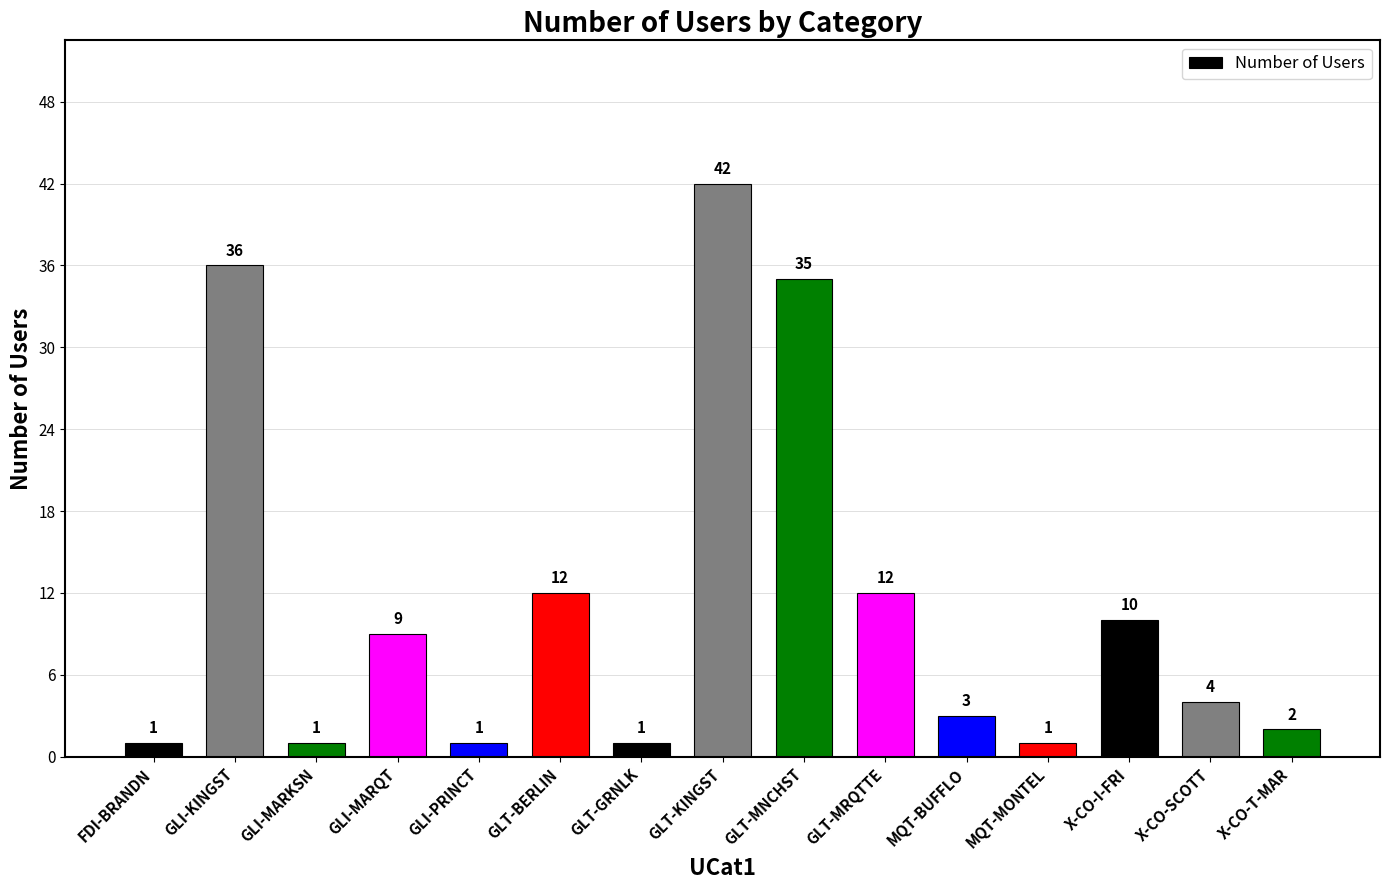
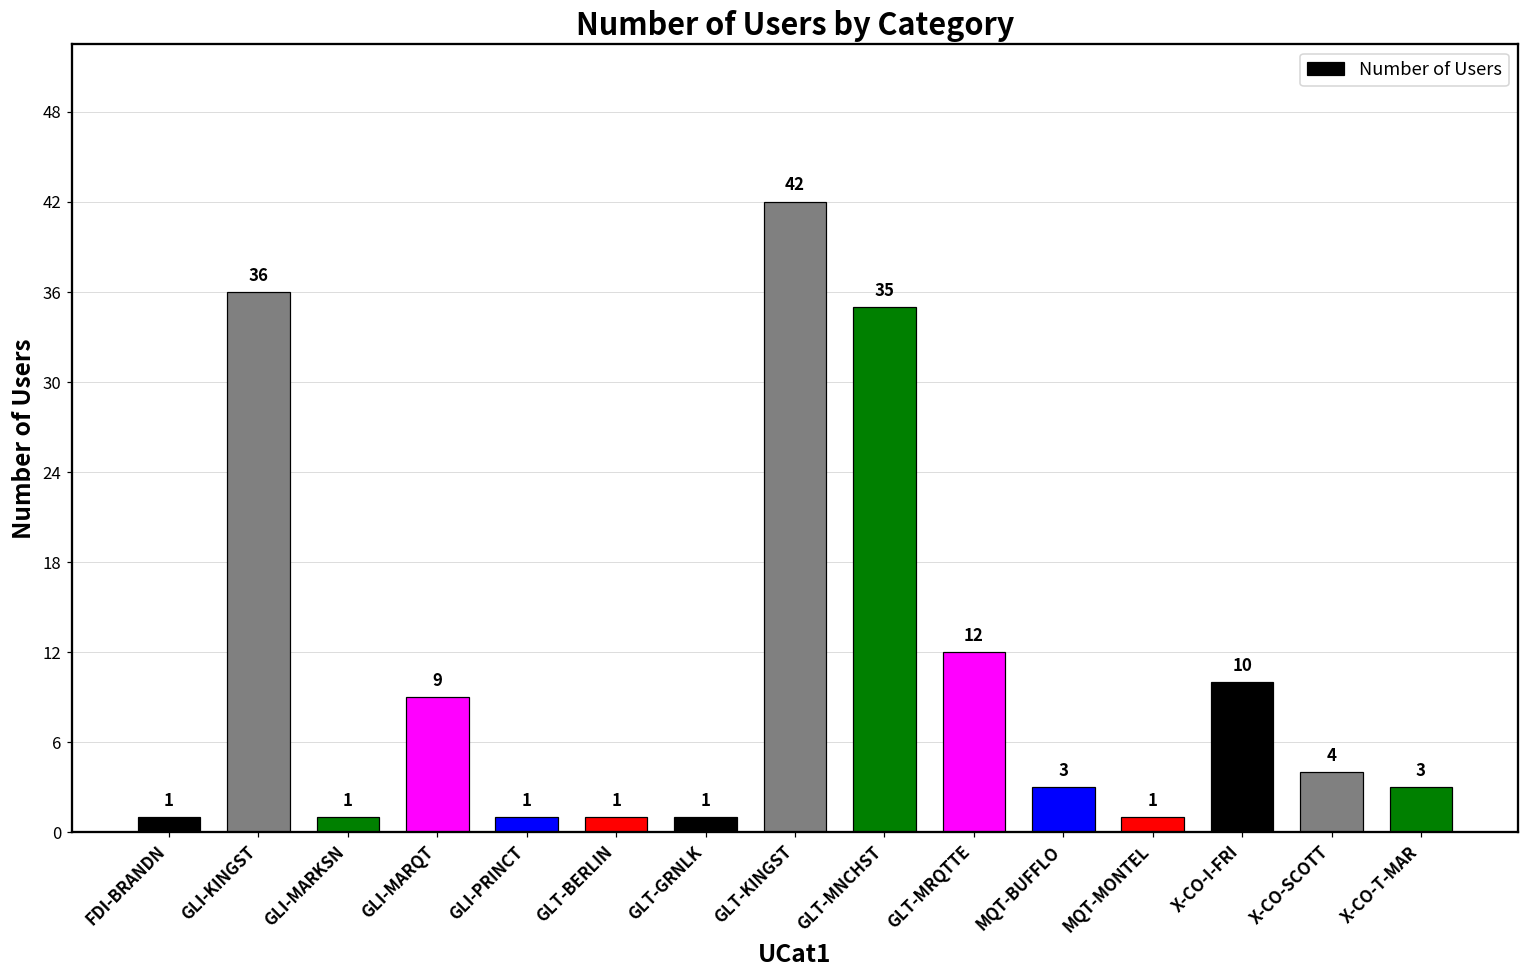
GLT-BERLIN: 12 -> 1
X-CO-T-MAR: 2 -> 3
